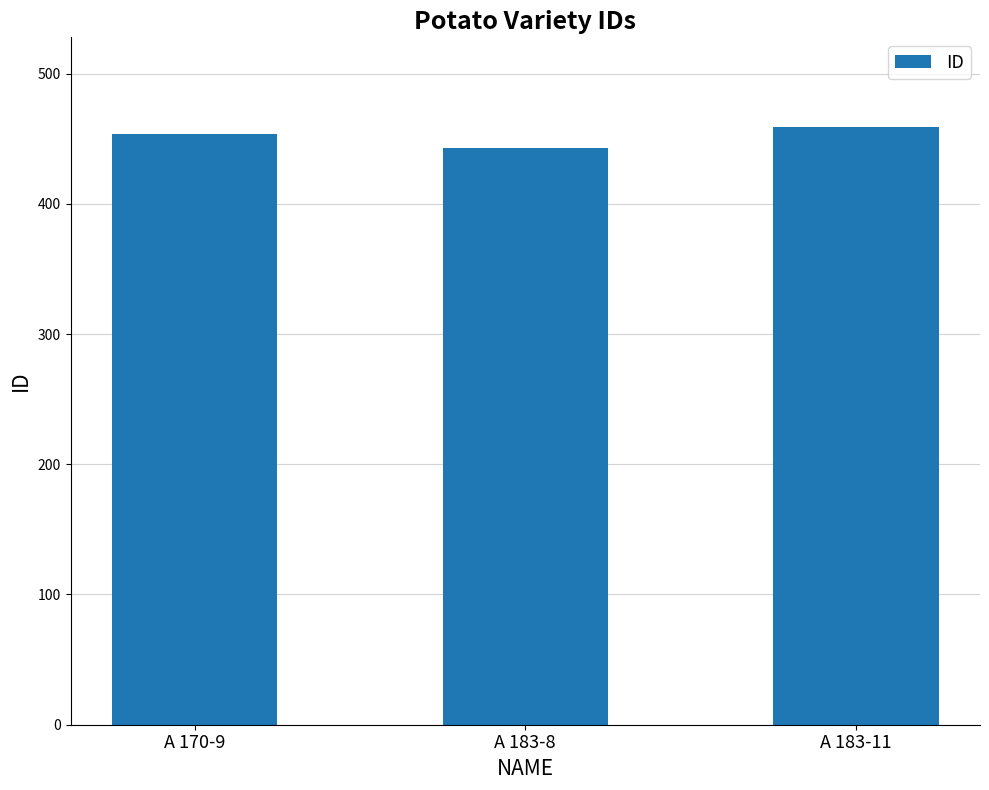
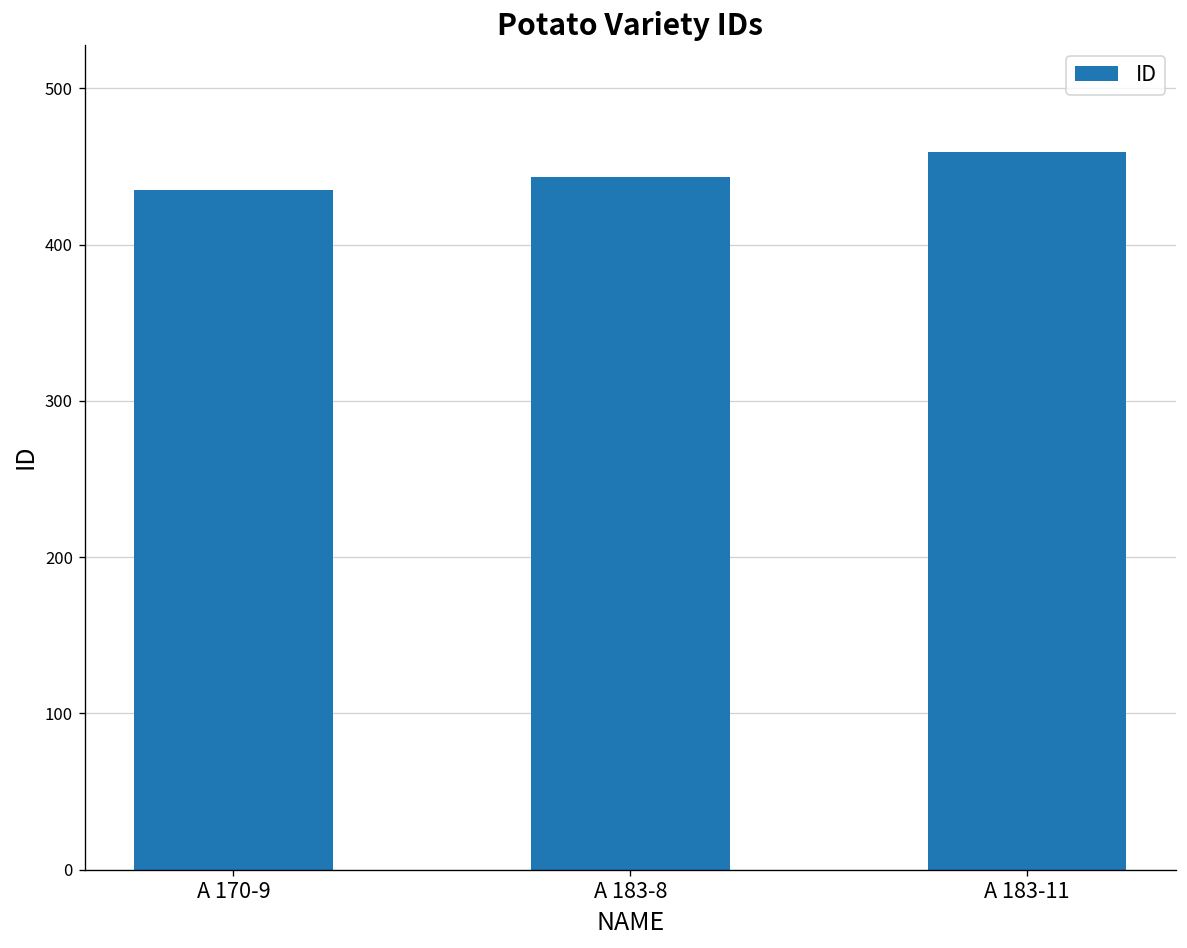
A 170-9: 454 -> 435
